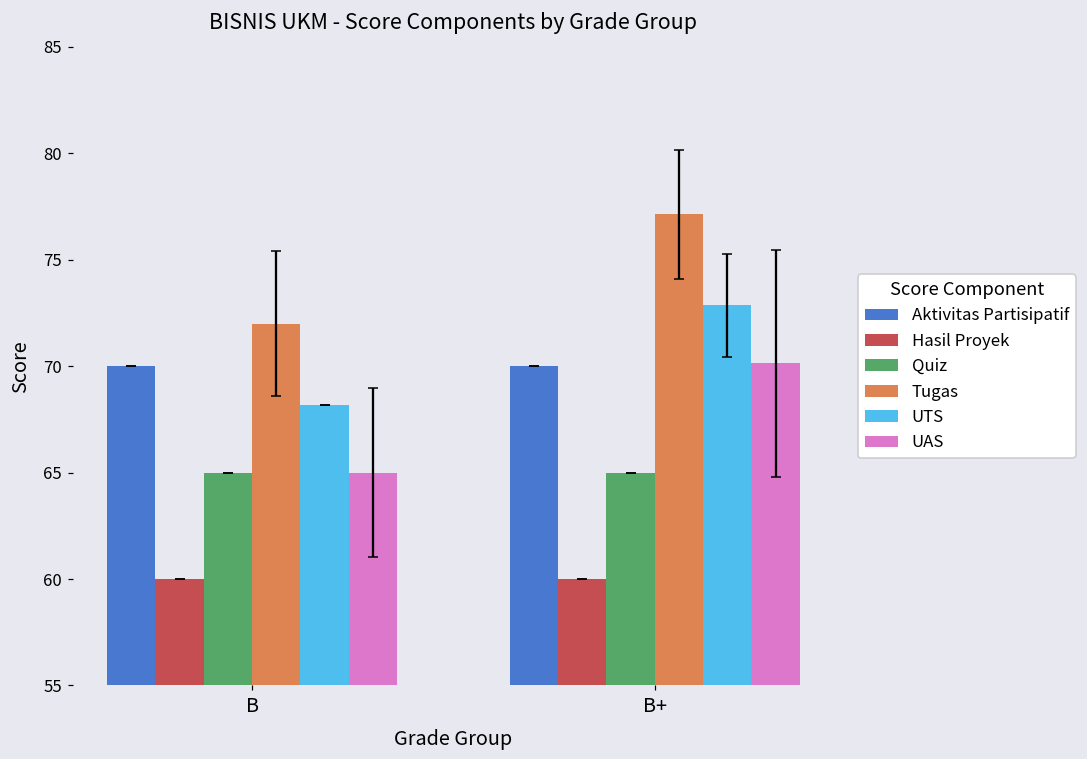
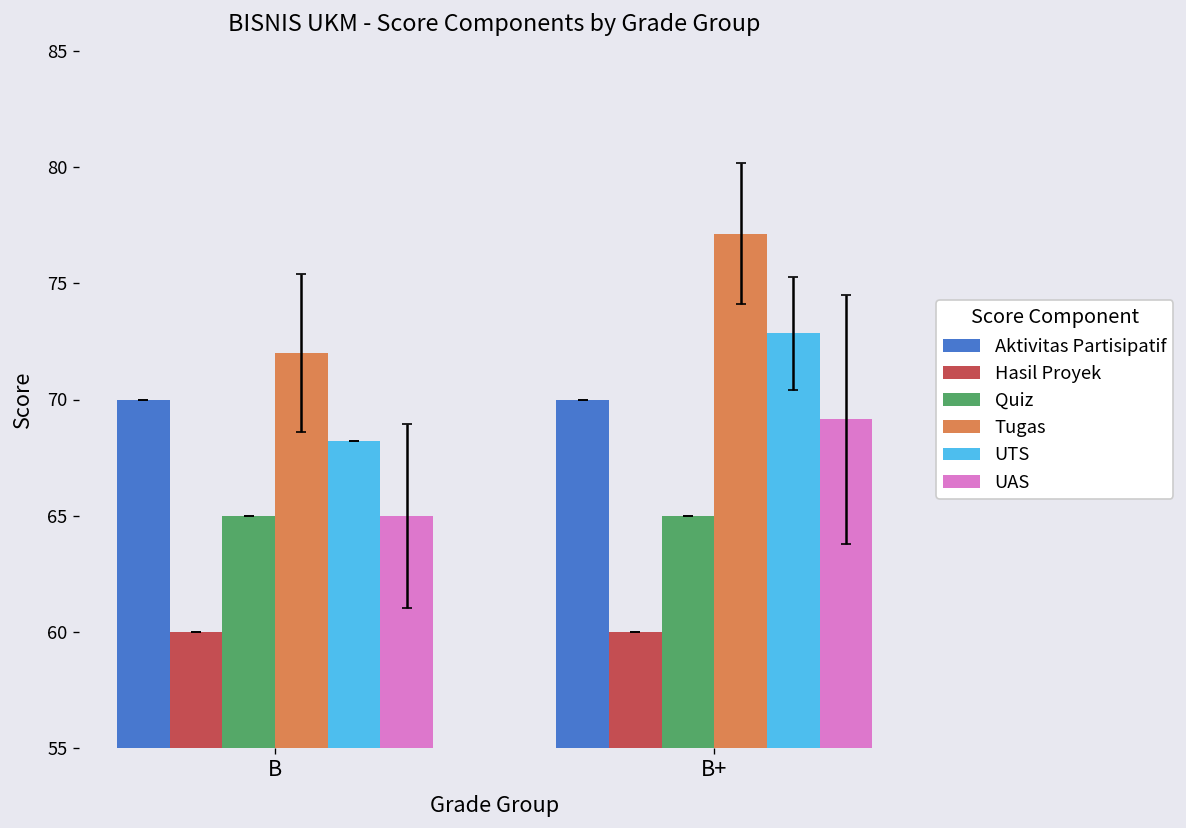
UAS, B+: 70.1 -> 69.1
